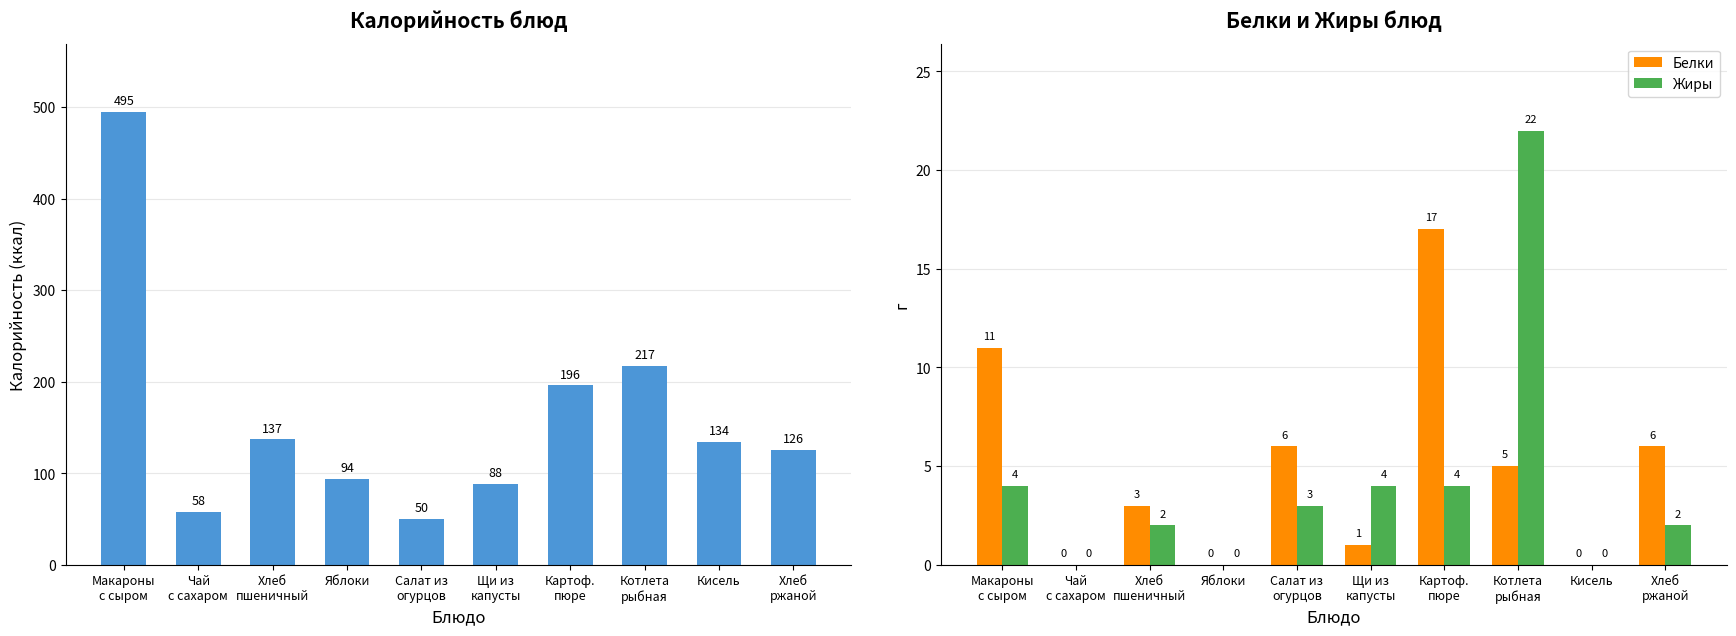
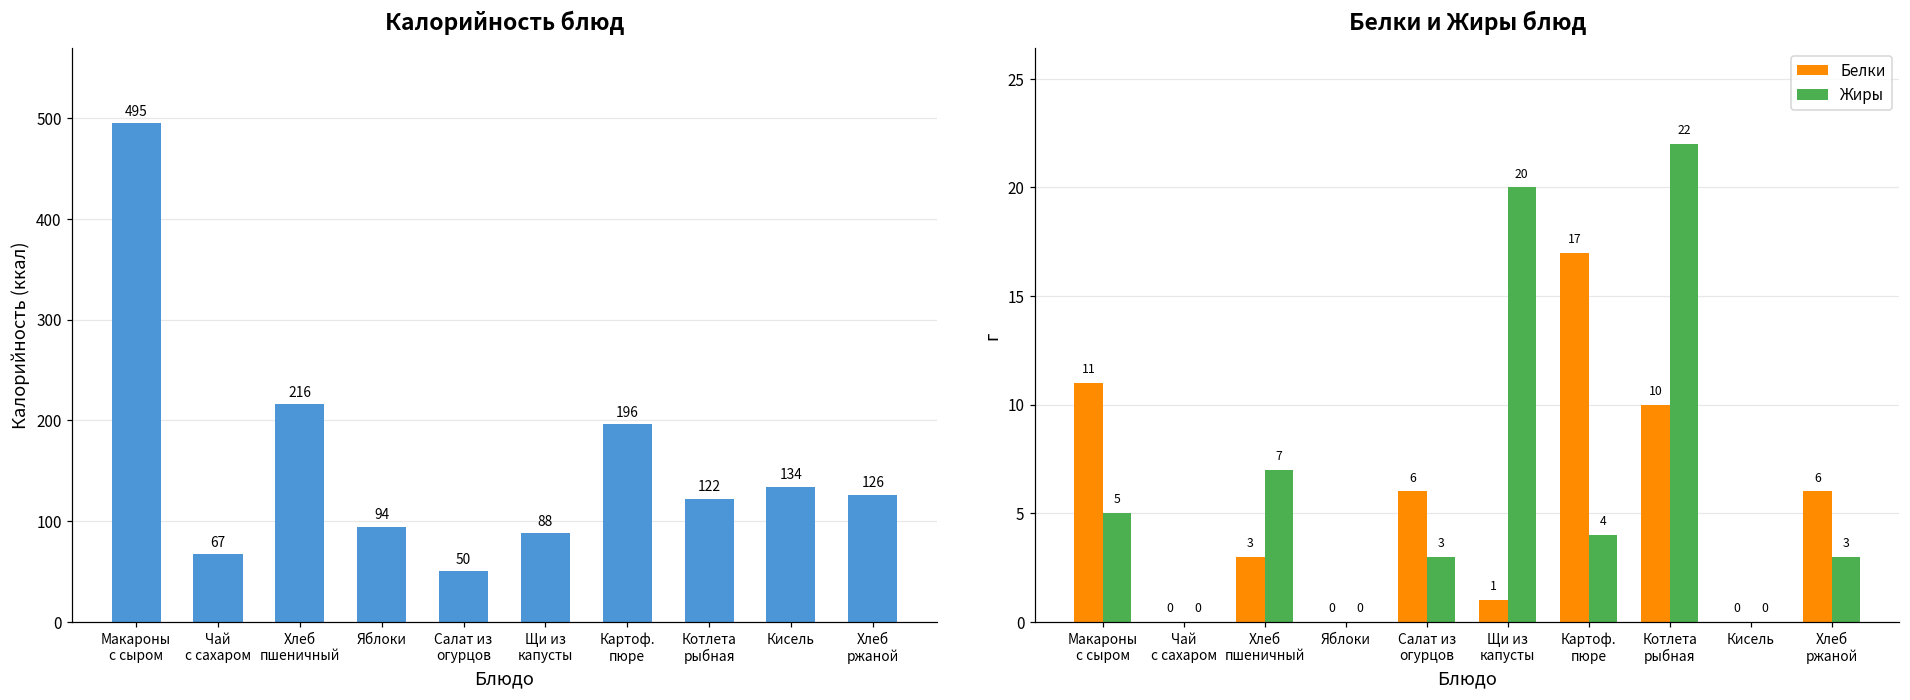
Калорийность блюд, Чай с сахаром: 58 -> 67
Калорийность блюд, Хлеб пшеничный: 137 -> 216
Калорийность блюд, Котлета рыбная: 217 -> 122
Белки и Жиры блюд, Жиры, Макароны с сыром: 4 -> 5
Белки и Жиры блюд, Жиры, Хлеб пшеничный: 2 -> 7
Белки и Жиры блюд, Жиры, Щи из капусты: 4 -> 20
Белки и Жиры блюд, Белки, Котлета рыбная: 5 -> 10
Белки и Жиры блюд, Жиры, Хлеб ржаной: 2 -> 3
